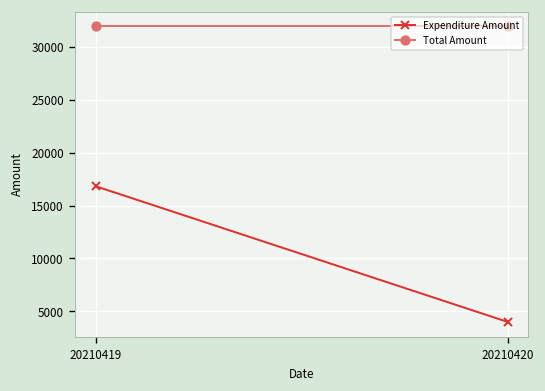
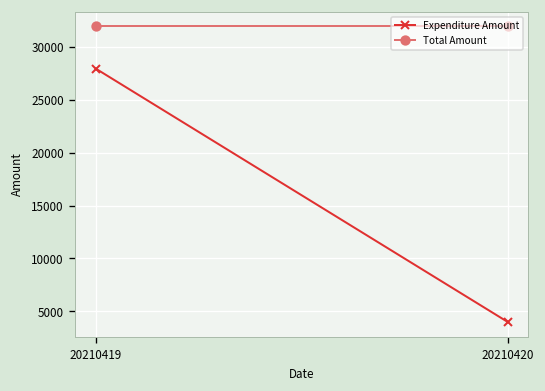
Expenditure Amount, 20210419: 17000 -> 28000
